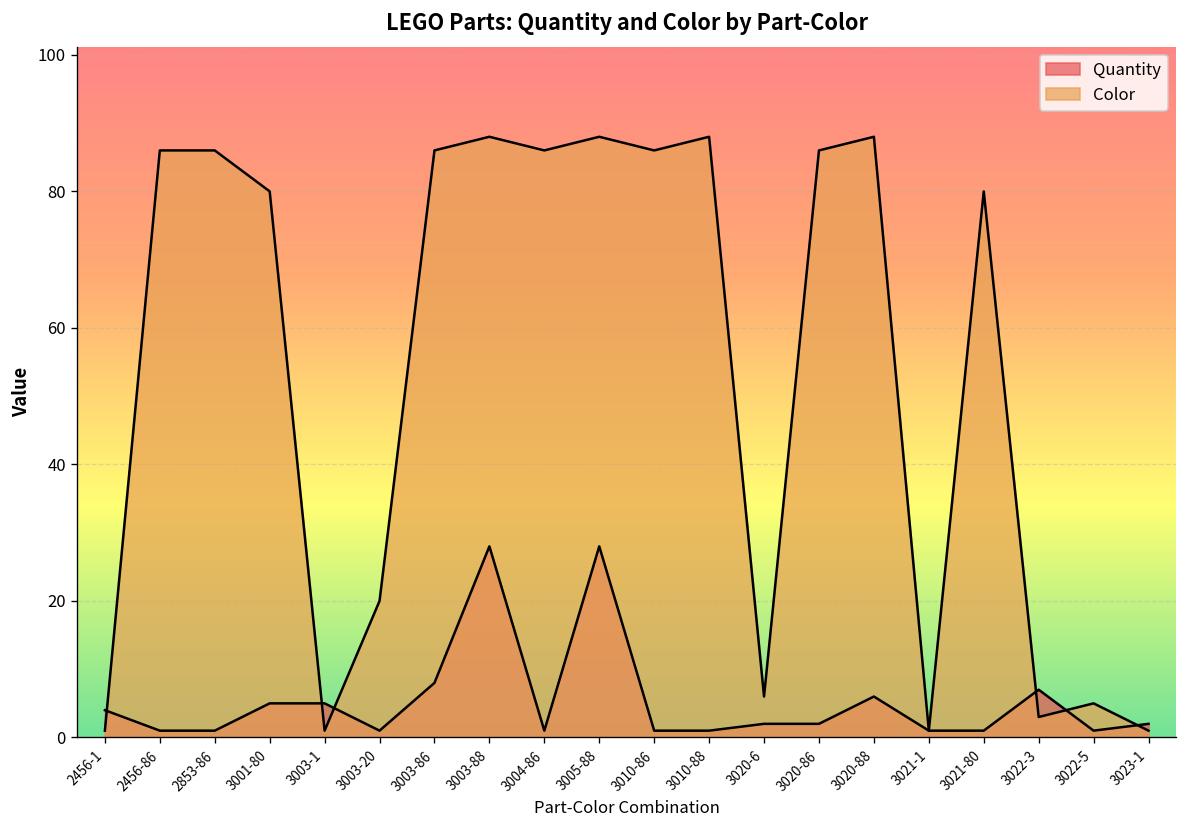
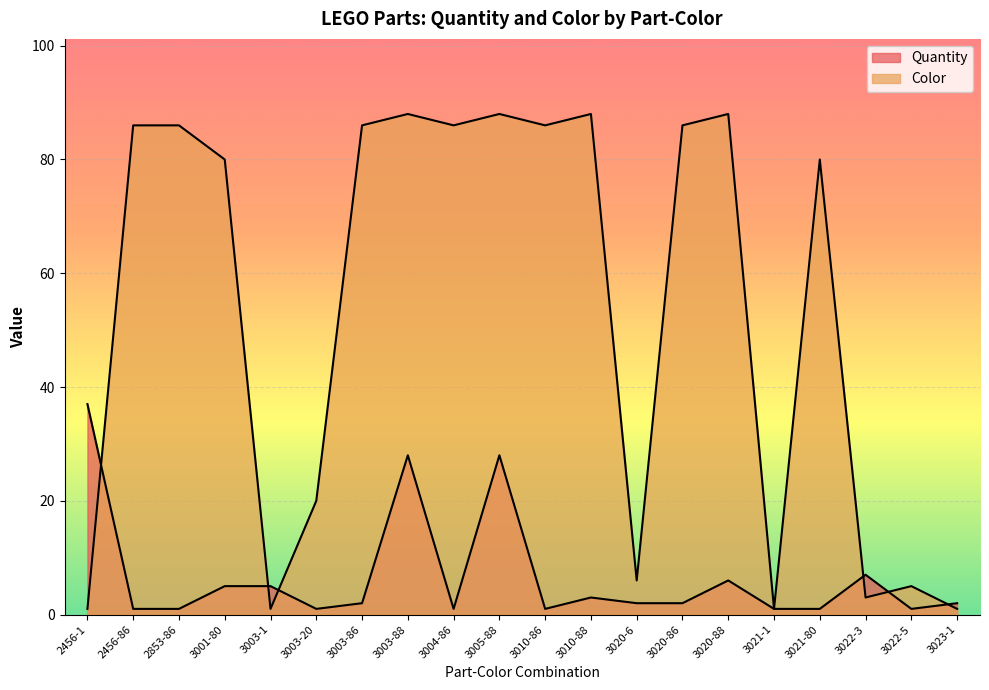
Quantity, 2456-1: 4 -> 37
Quantity, 3003-86: 8 -> 2
Quantity, 3010-88: 1 -> 3
